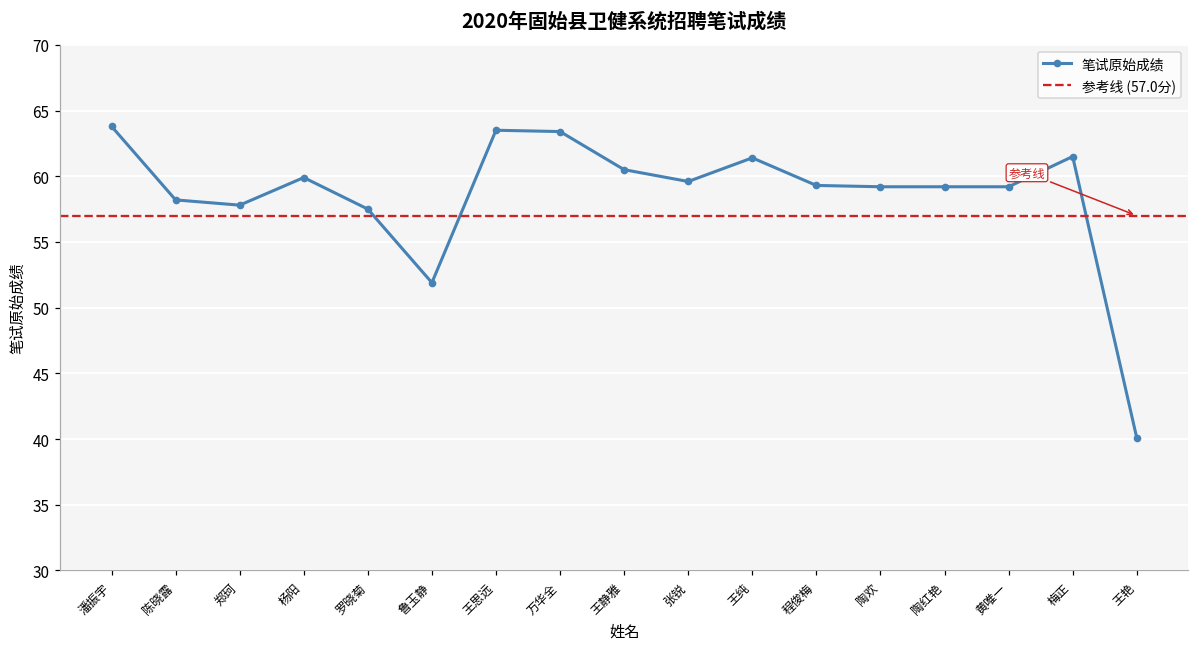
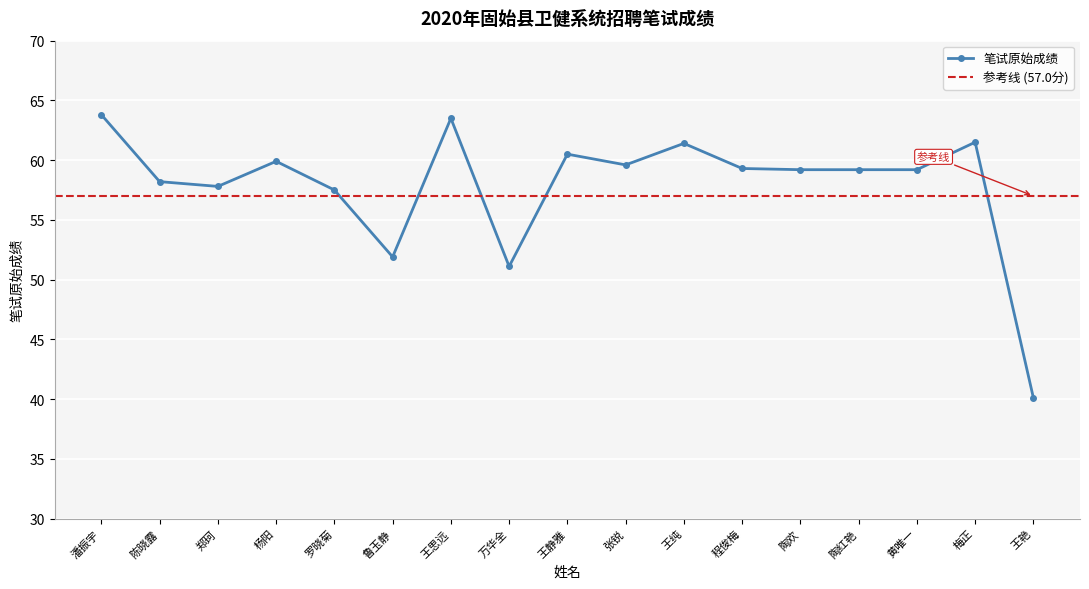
万华全: 63.4 -> 51.1
